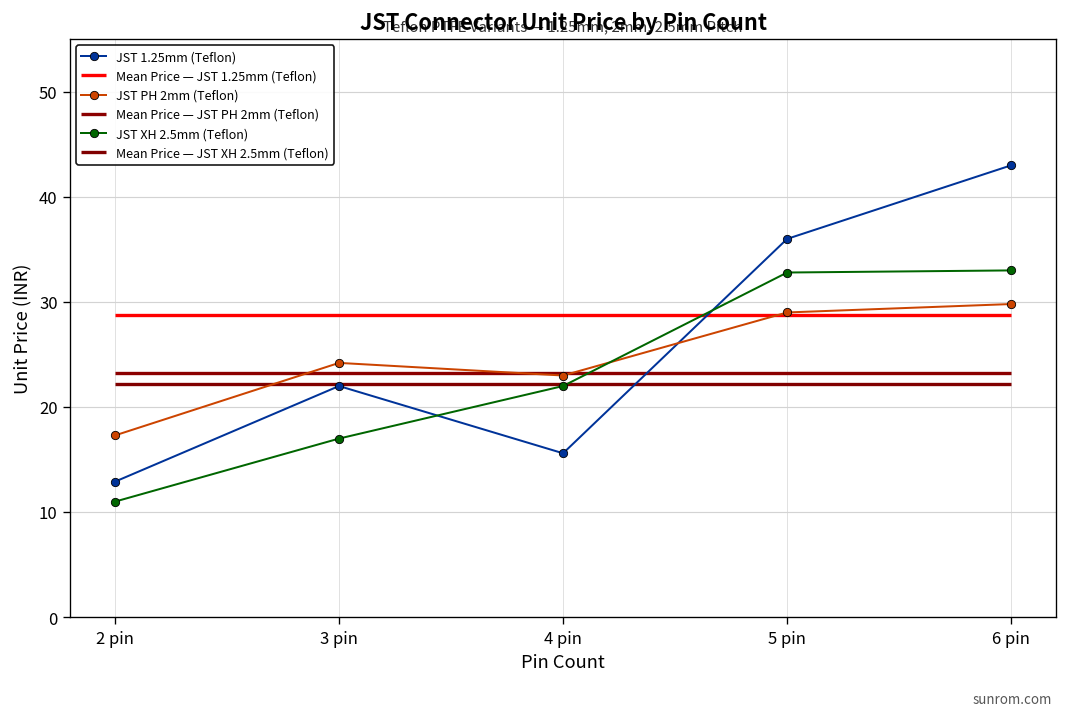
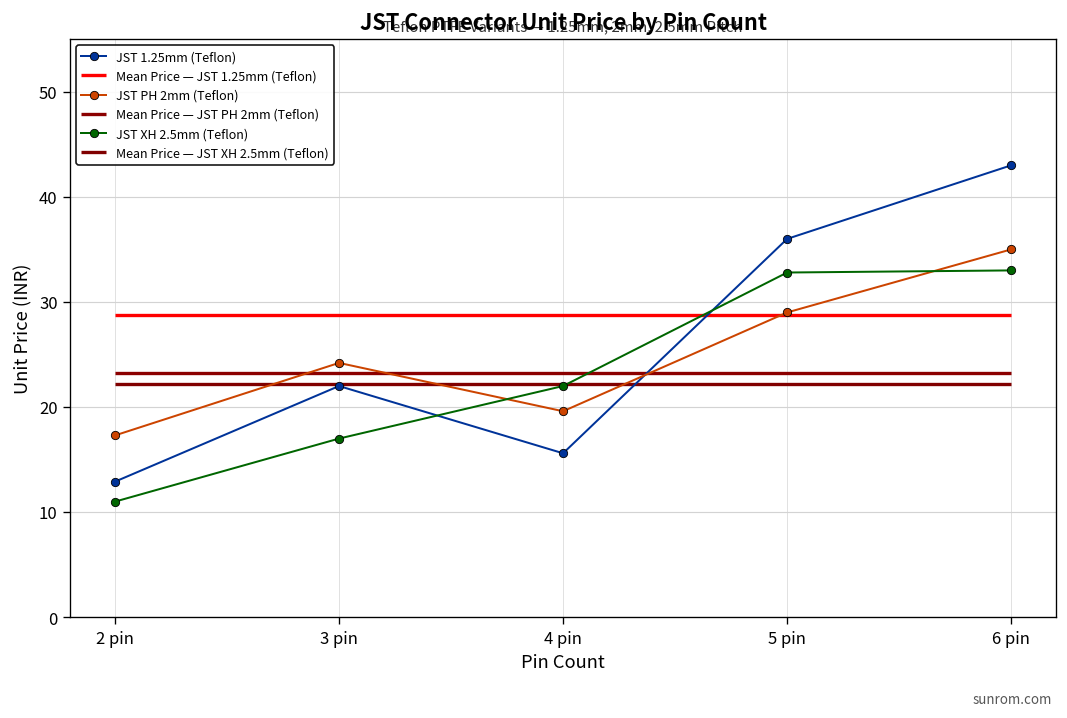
JST PH 2mm (Teflon), 4 pin: 23 -> 20
JST PH 2mm (Teflon), 6 pin: 30 -> 35
